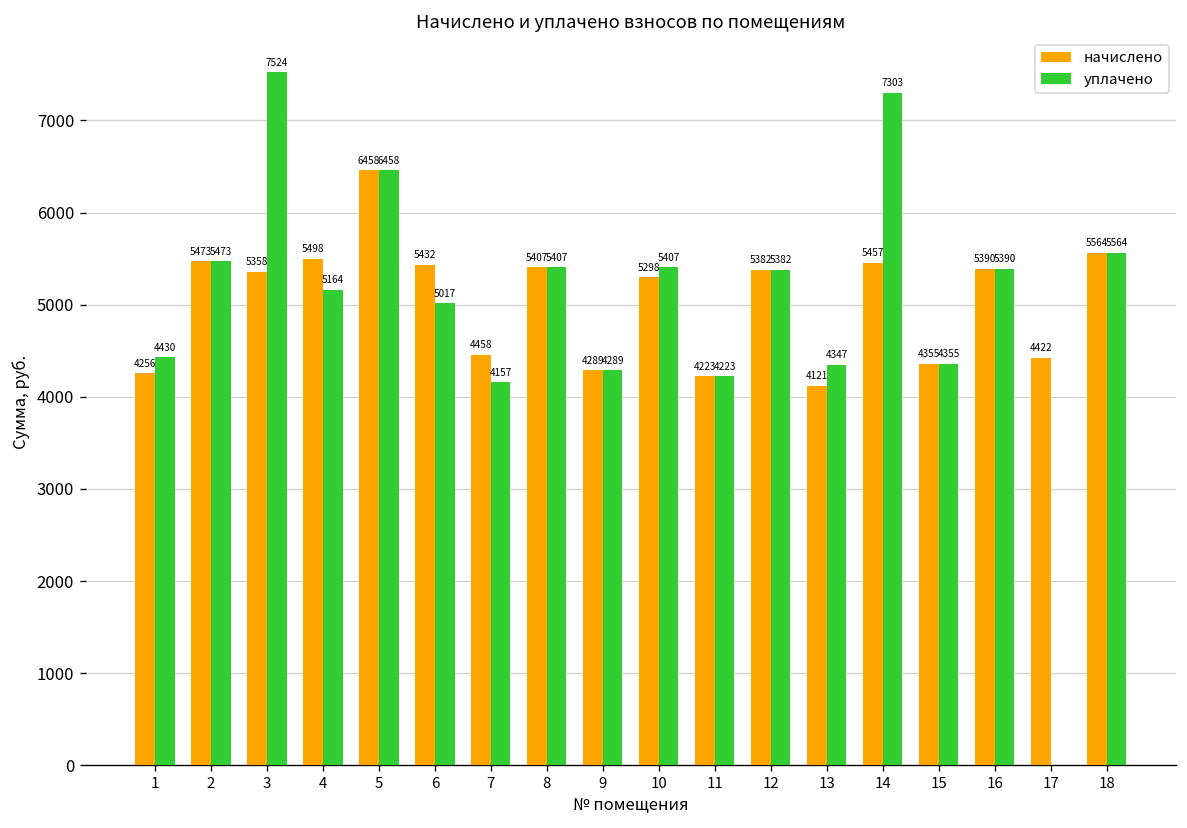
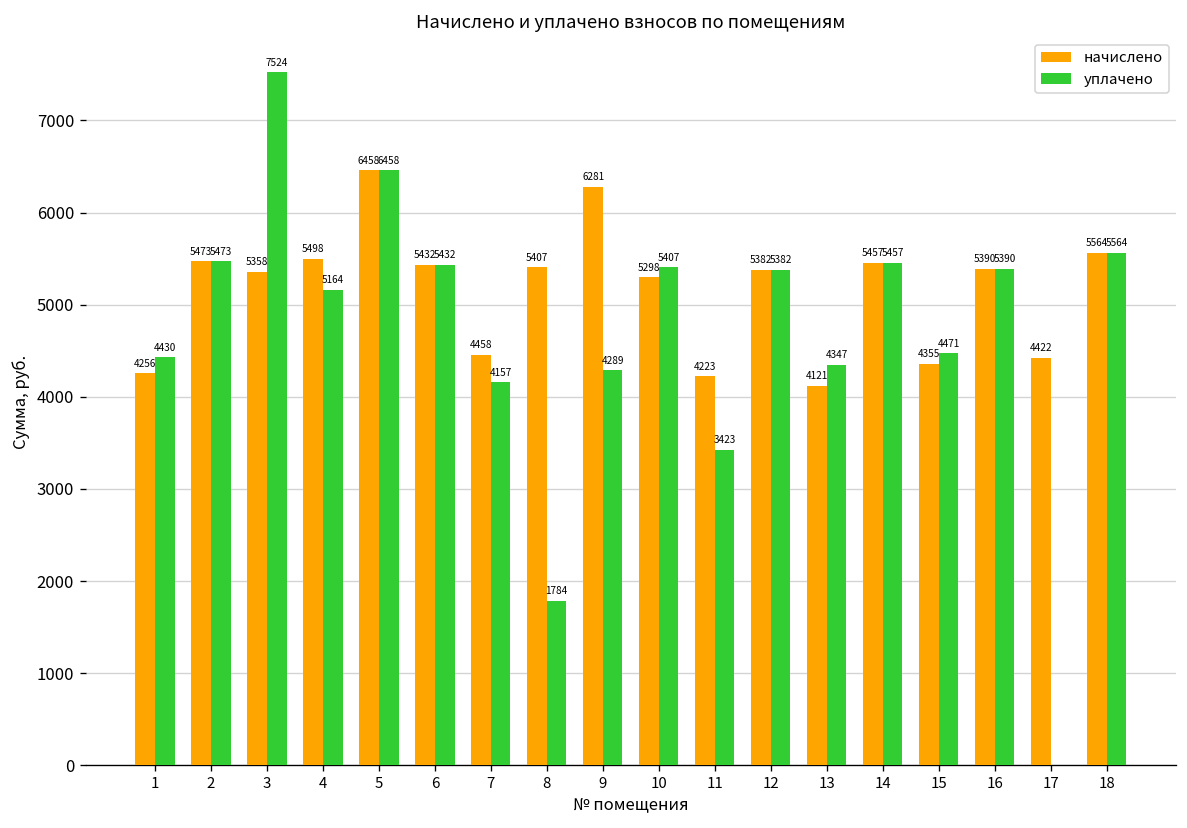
уплачено, 6: 5017 -> 5432
уплачено, 8: 5407 -> 1784
начислено, 9: 4289 -> 6281
уплачено, 11: 4223 -> 3423
уплачено, 14: 7303 -> 5457
уплачено, 15: 4355 -> 4471
